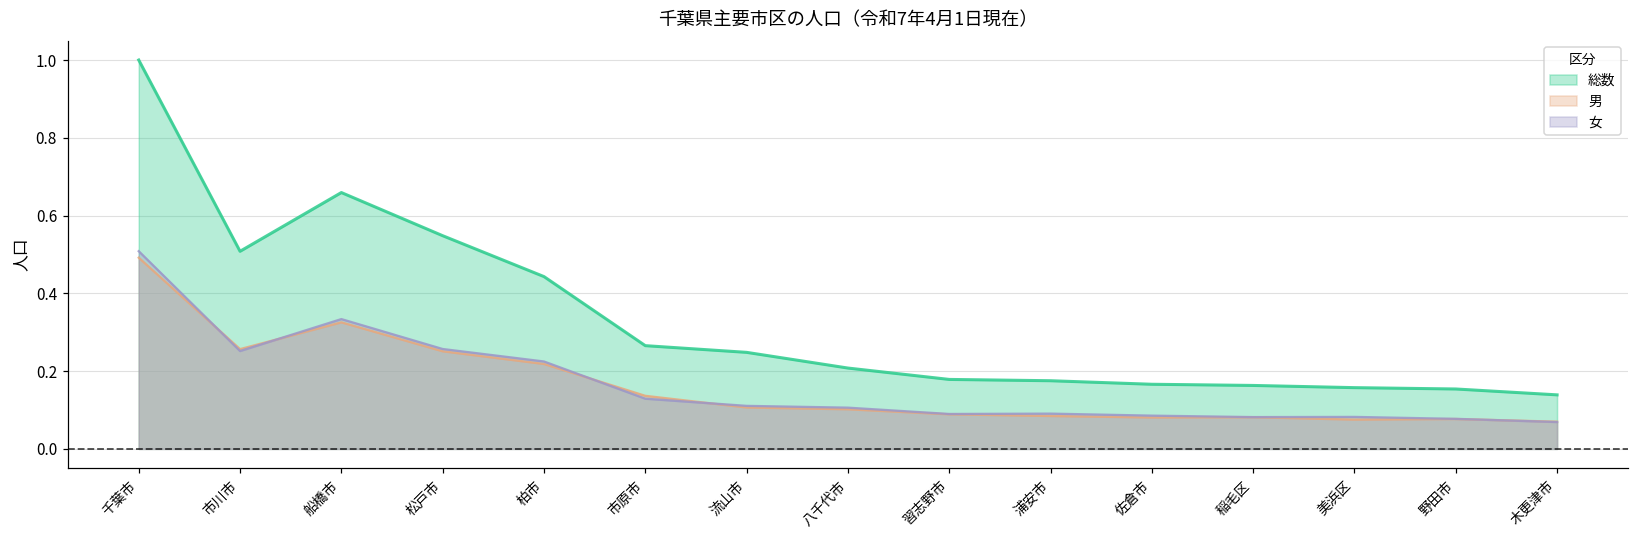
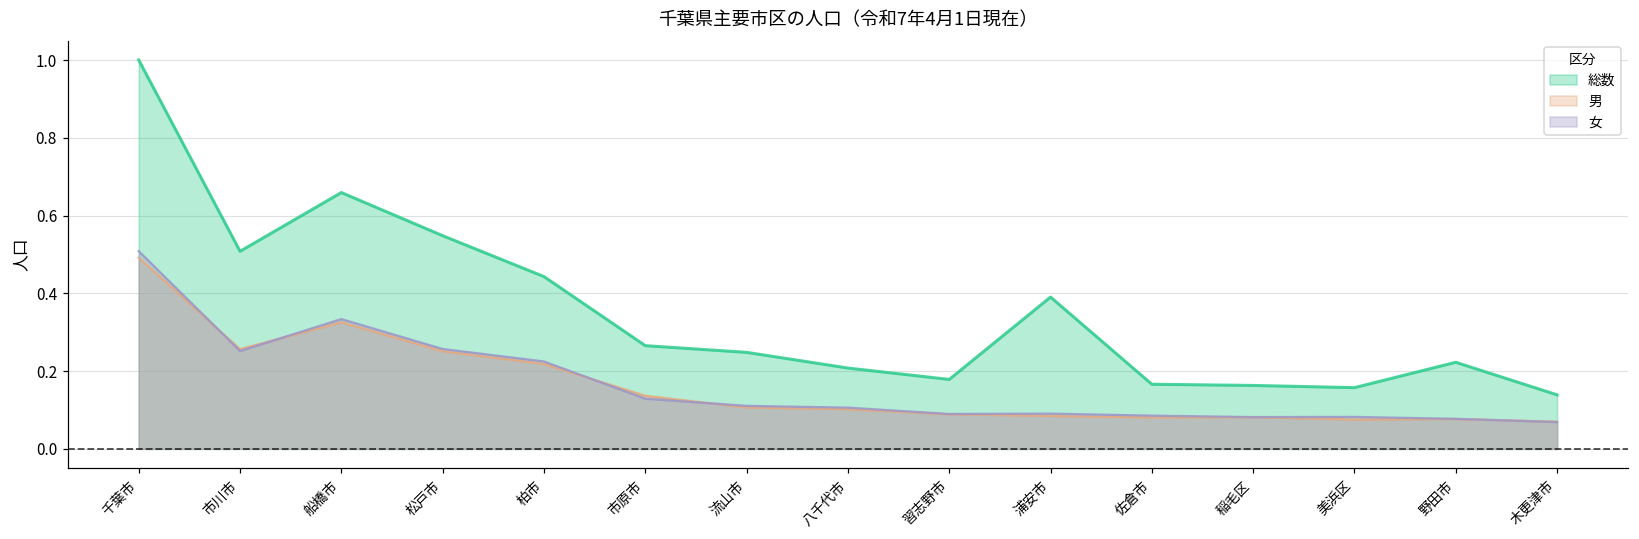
総数, 浦安市: 0.18 -> 0.39
総数, 野田市: 0.15 -> 0.22
